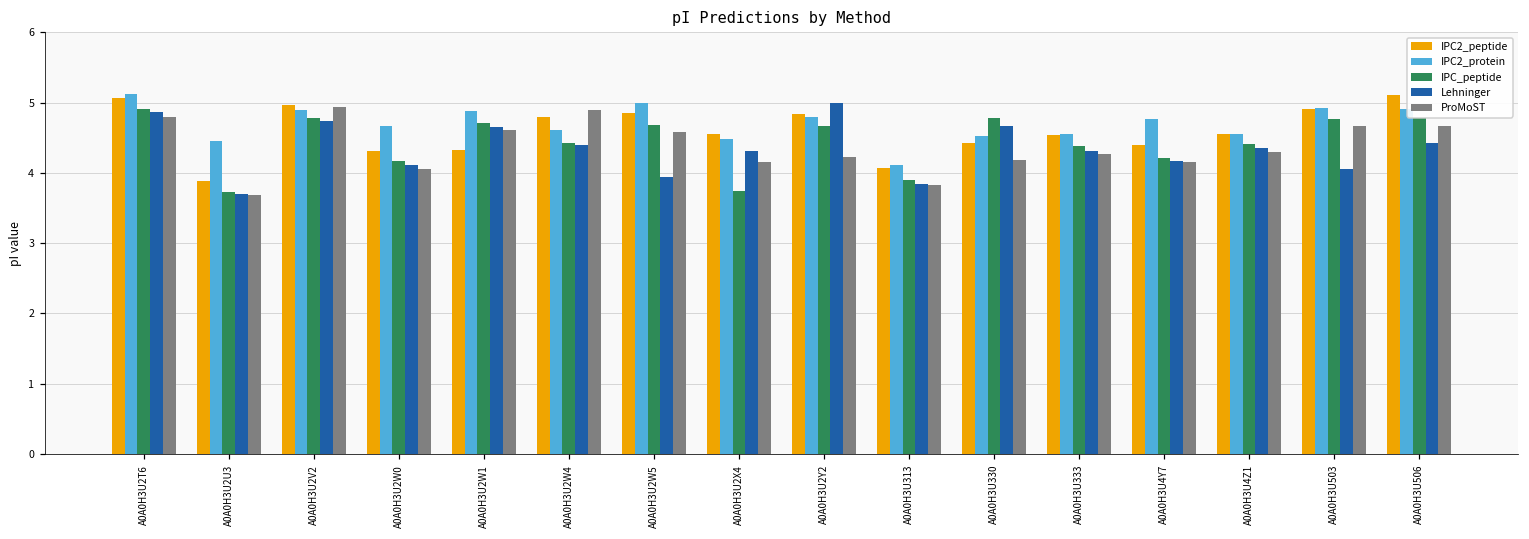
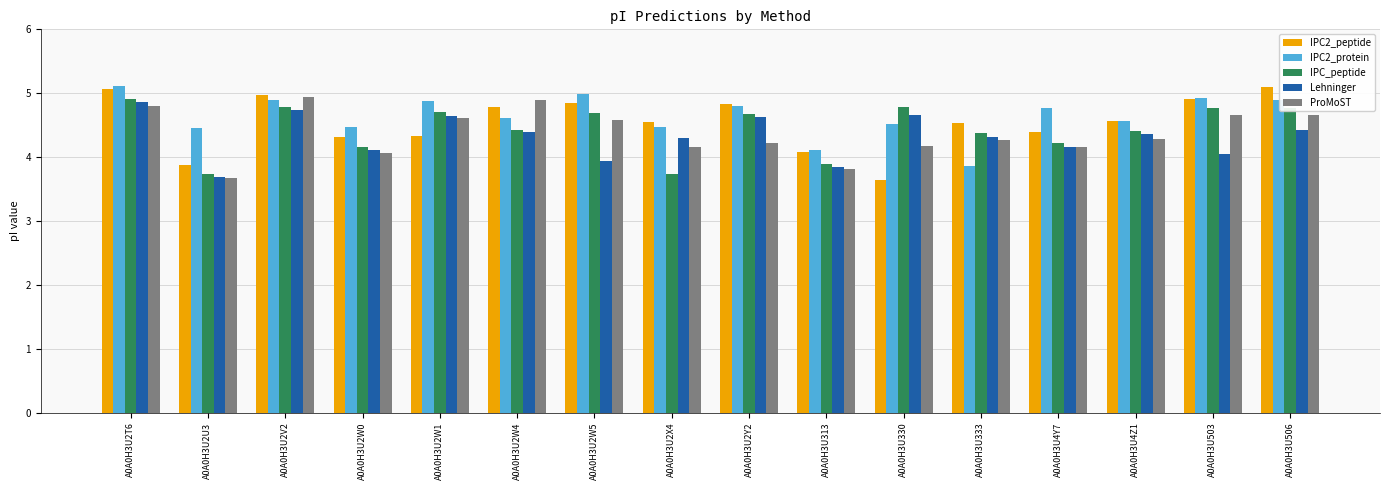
IPC2_protein, A0A0H3U2W0: 4.7 -> 4.5
Lehninger, A0A0H3U2Y2: 5.0 -> 4.6
IPC2_peptide, A0A0H3U330: 4.4 -> 3.6
IPC2_protein, A0A0H3U333: 4.5 -> 3.9
